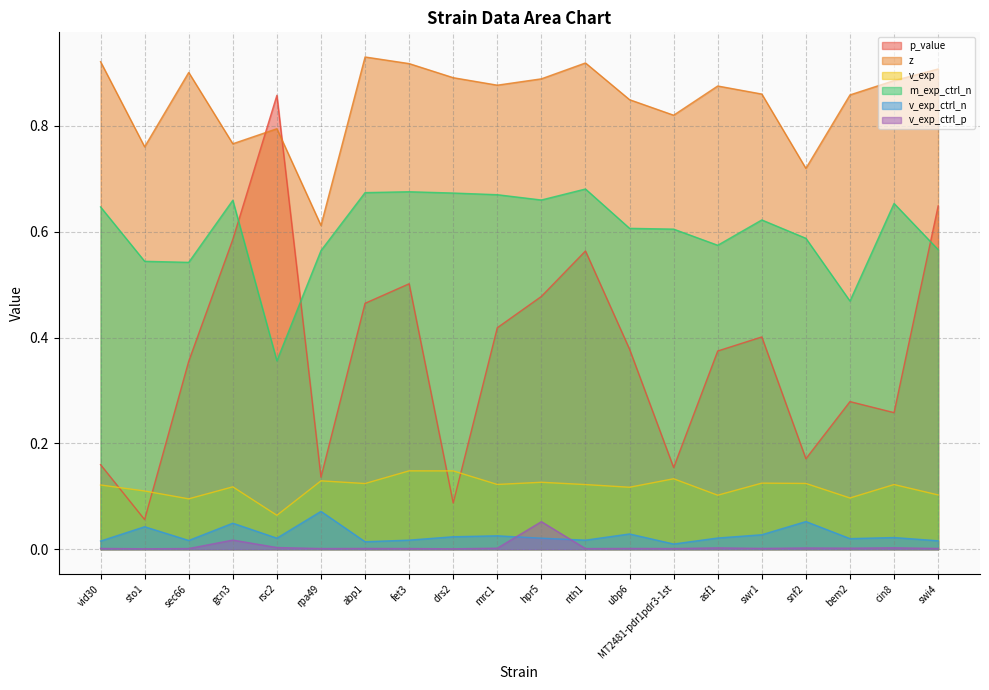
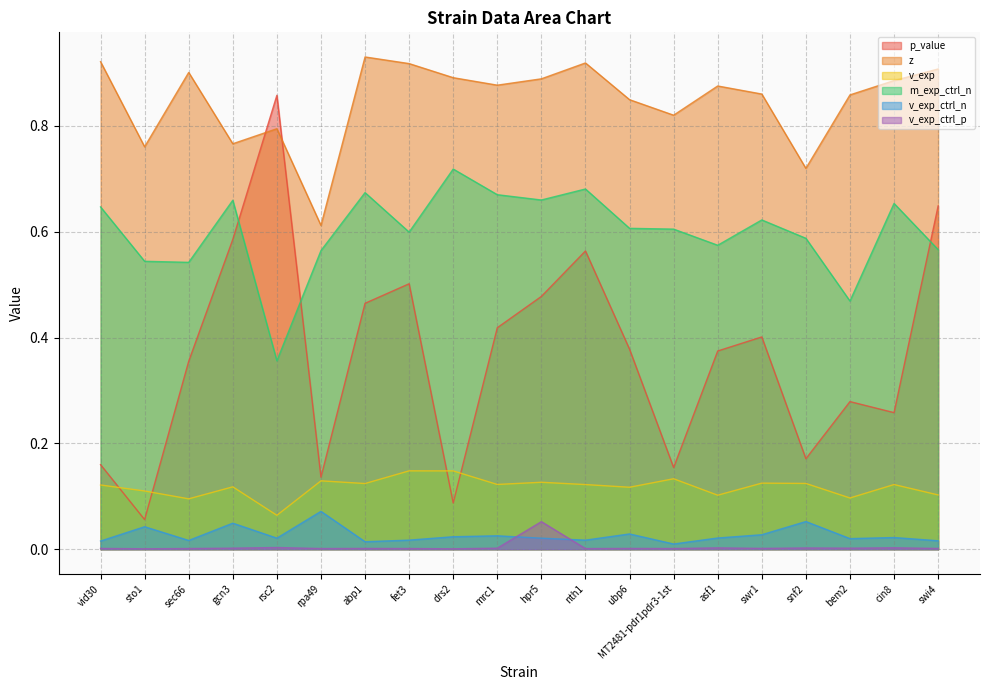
v_exp_ctrl_p, gcn3: 0.02 -> 0.00
m_exp_ctrl_n, fet3: 0.68 -> 0.60
m_exp_ctrl_n, drs2: 0.67 -> 0.72
